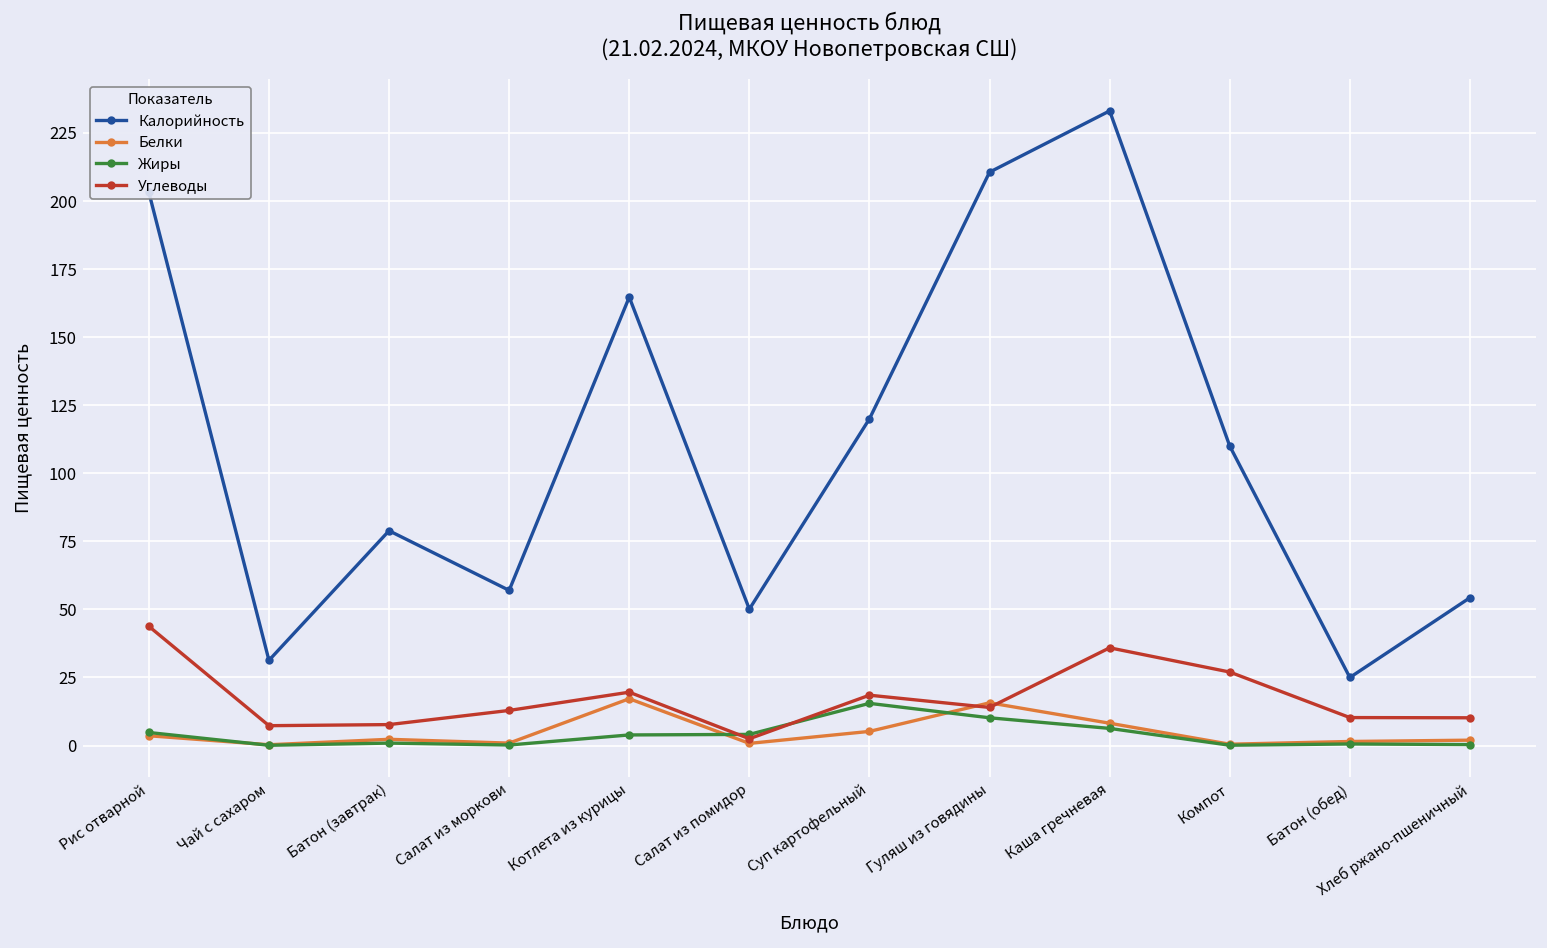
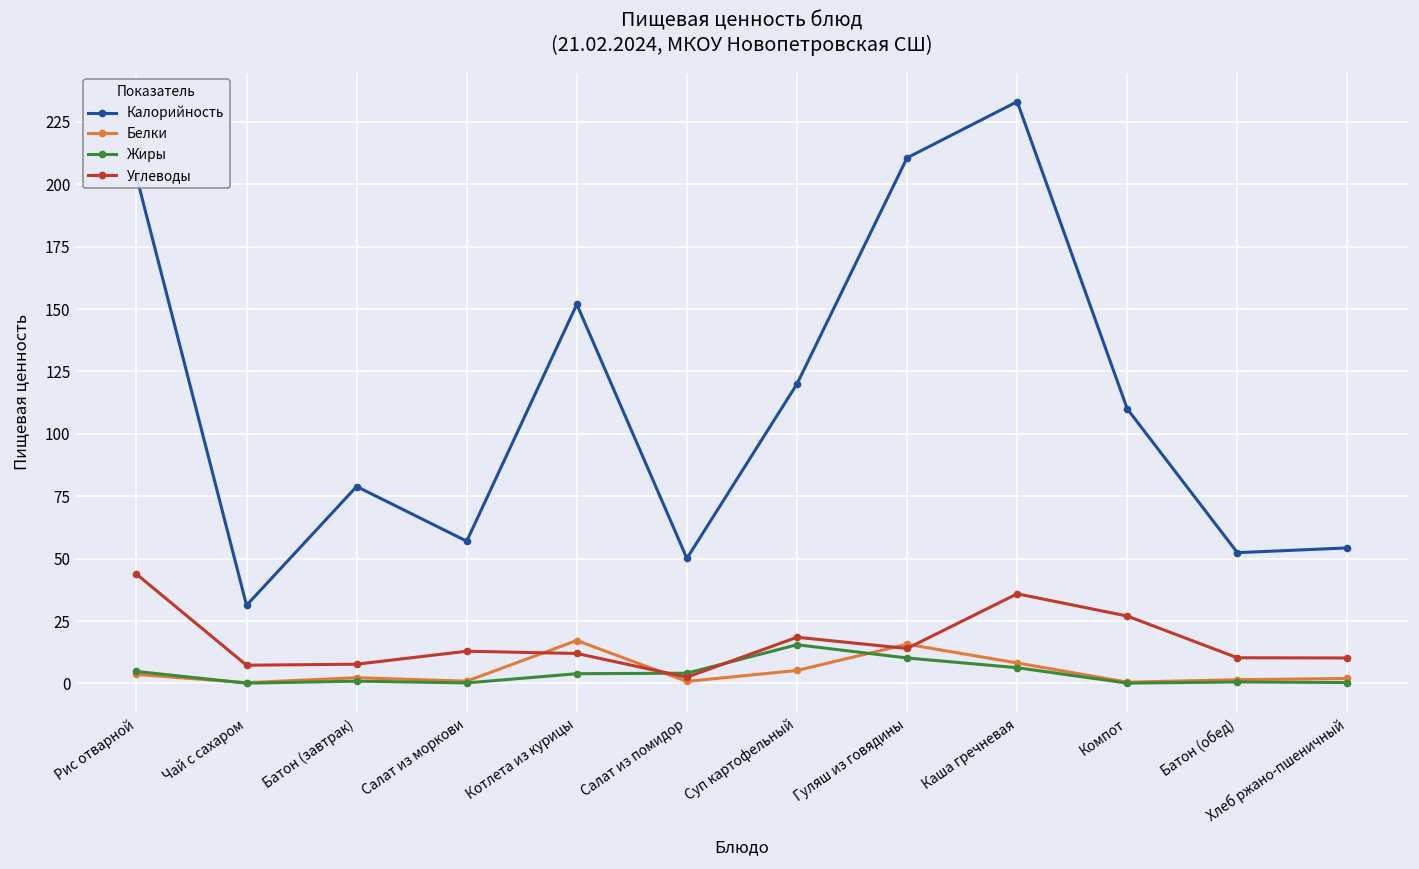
Калорийность, Котлета из курицы: 165 -> 152
Углеводы, Котлета из курицы: 20 -> 12
Калорийность, Батон (обед): 25 -> 52
